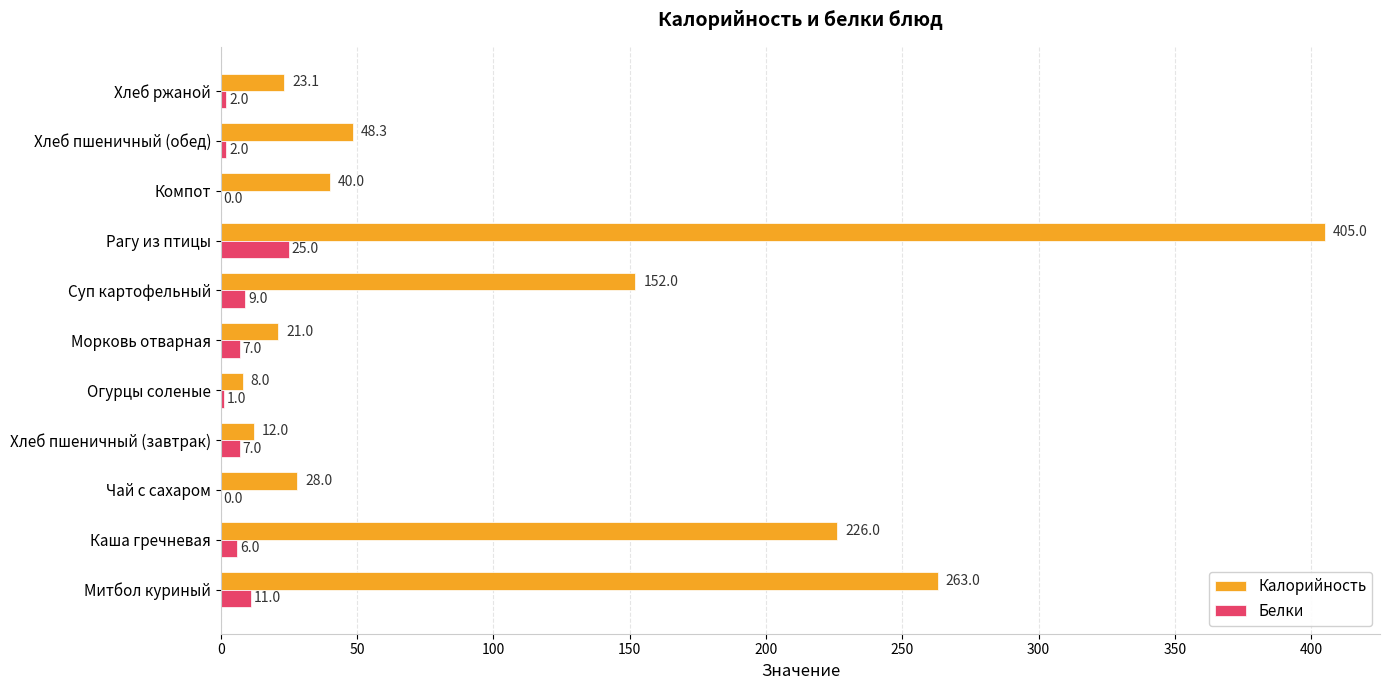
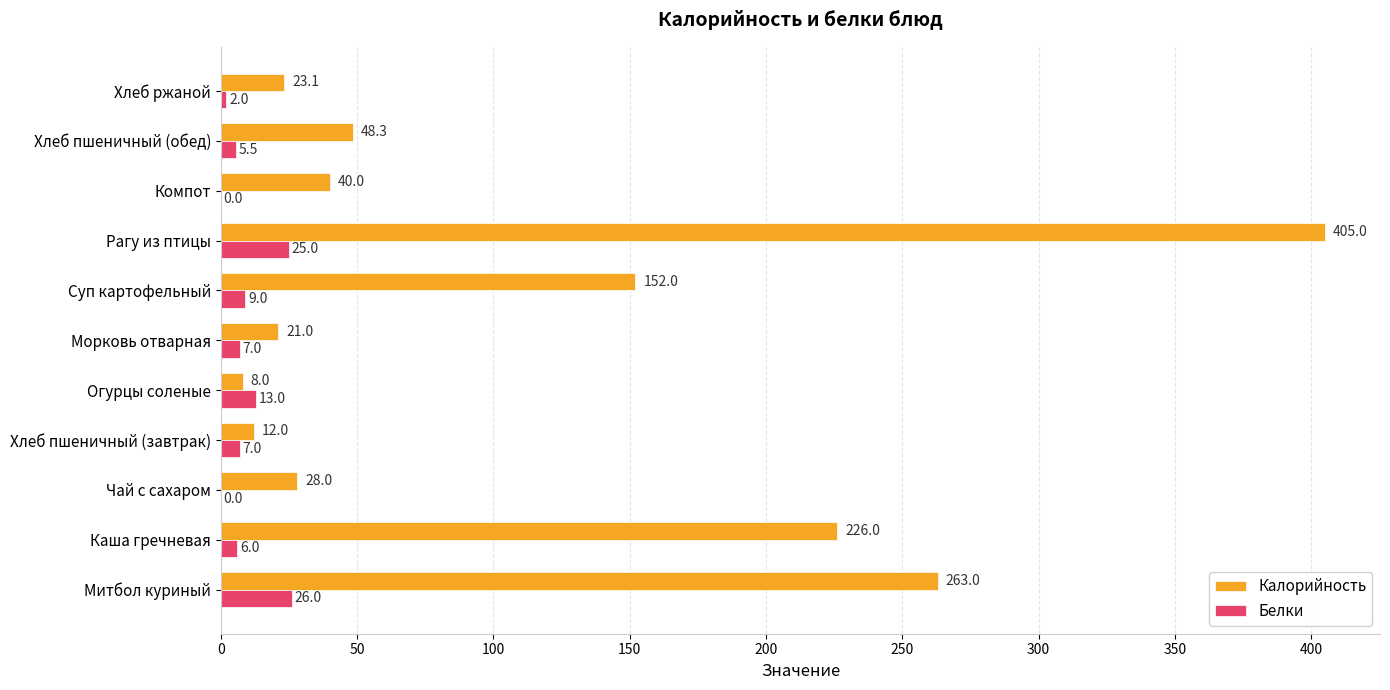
Белки, Хлеб пшеничный (обед): 2.0 -> 5.5
Белки, Огурцы соленые: 1.0 -> 13.0
Белки, Митбол куриный: 11.0 -> 26.0
